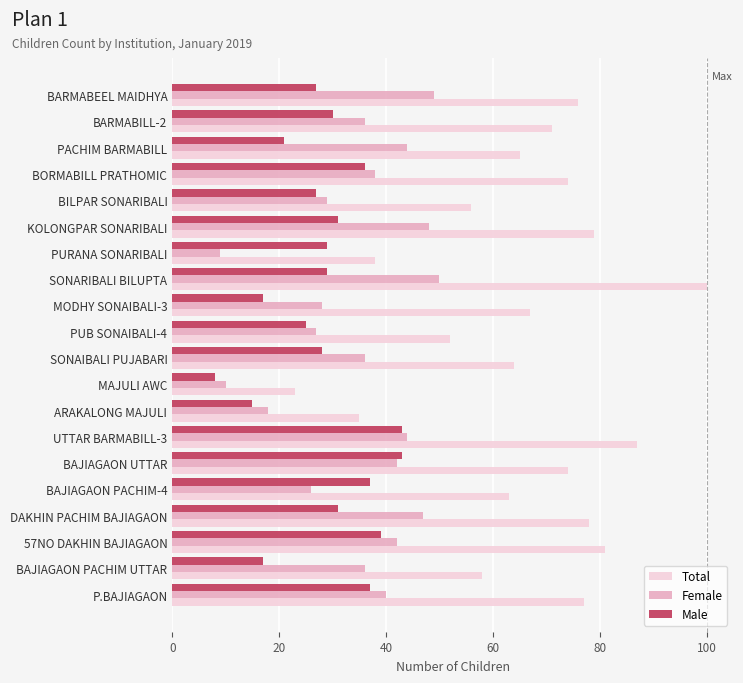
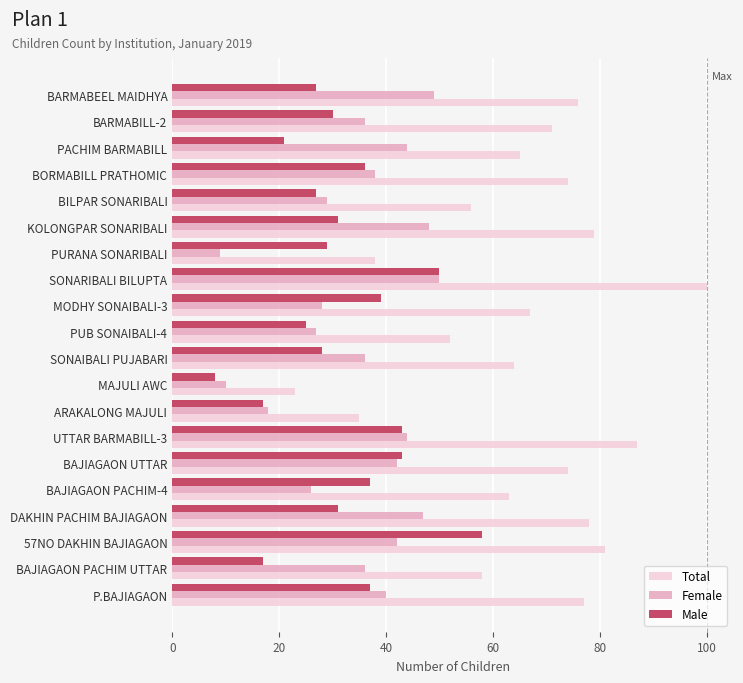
Male, SONARIBALI BILUPTA: 29 -> 50
Male, MODHY SONAIBALI-3: 17 -> 39
Male, ARAKALONG MAJULI: 15 -> 17
Male, 57NO DAKHIN BAJIAGAON: 39 -> 58
